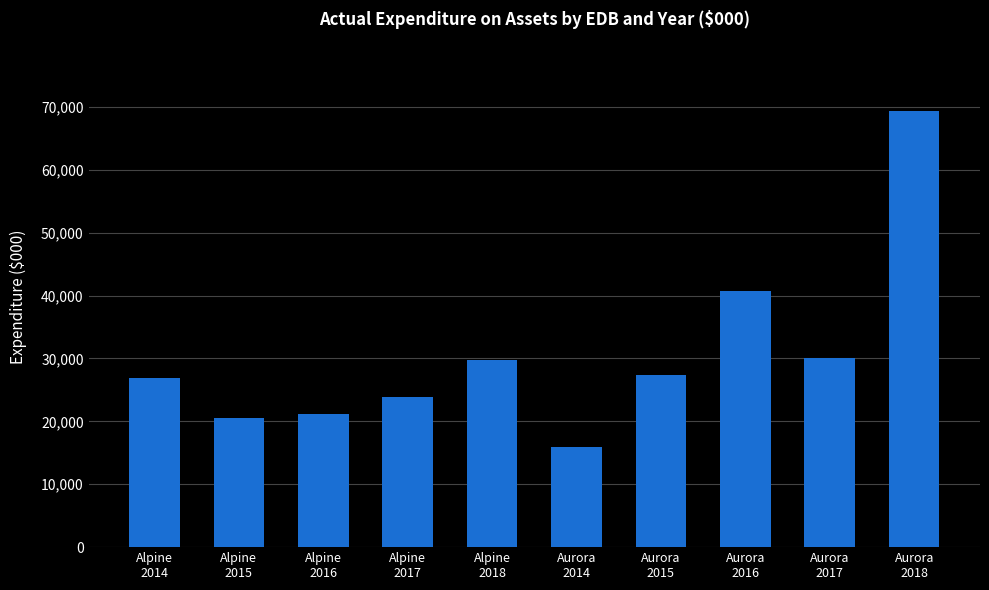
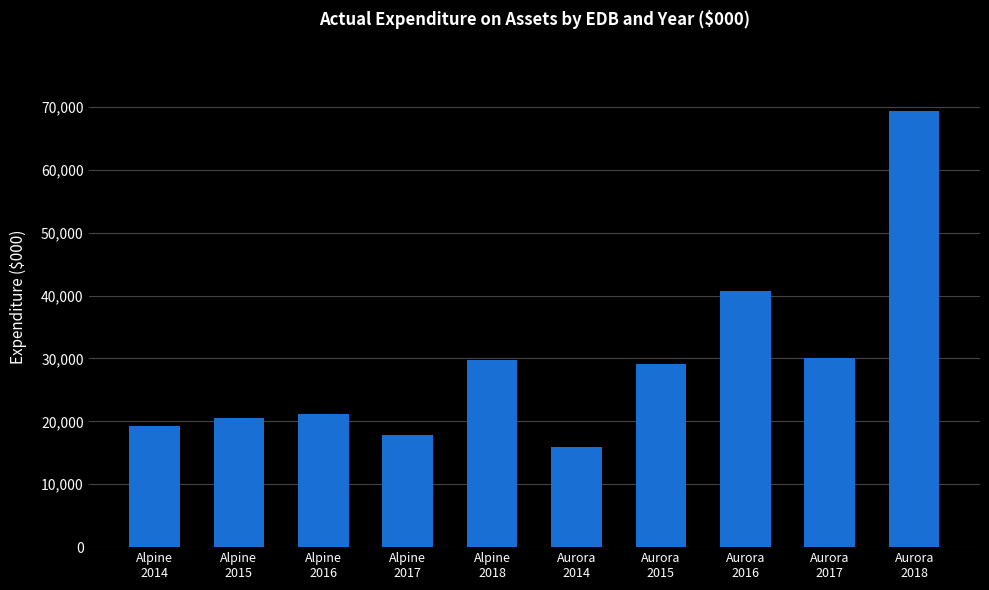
Alpine 2014: 27,000 -> 19,000
Alpine 2017: 24,000 -> 18,000
Aurora 2015: 27,000 -> 29,000
